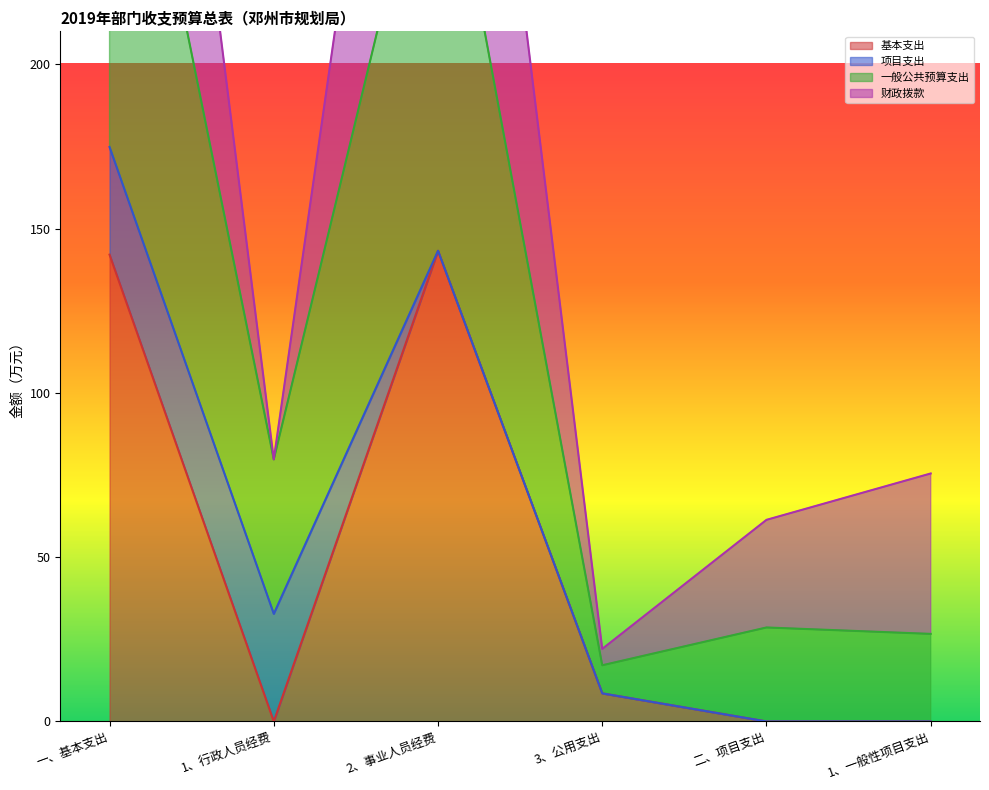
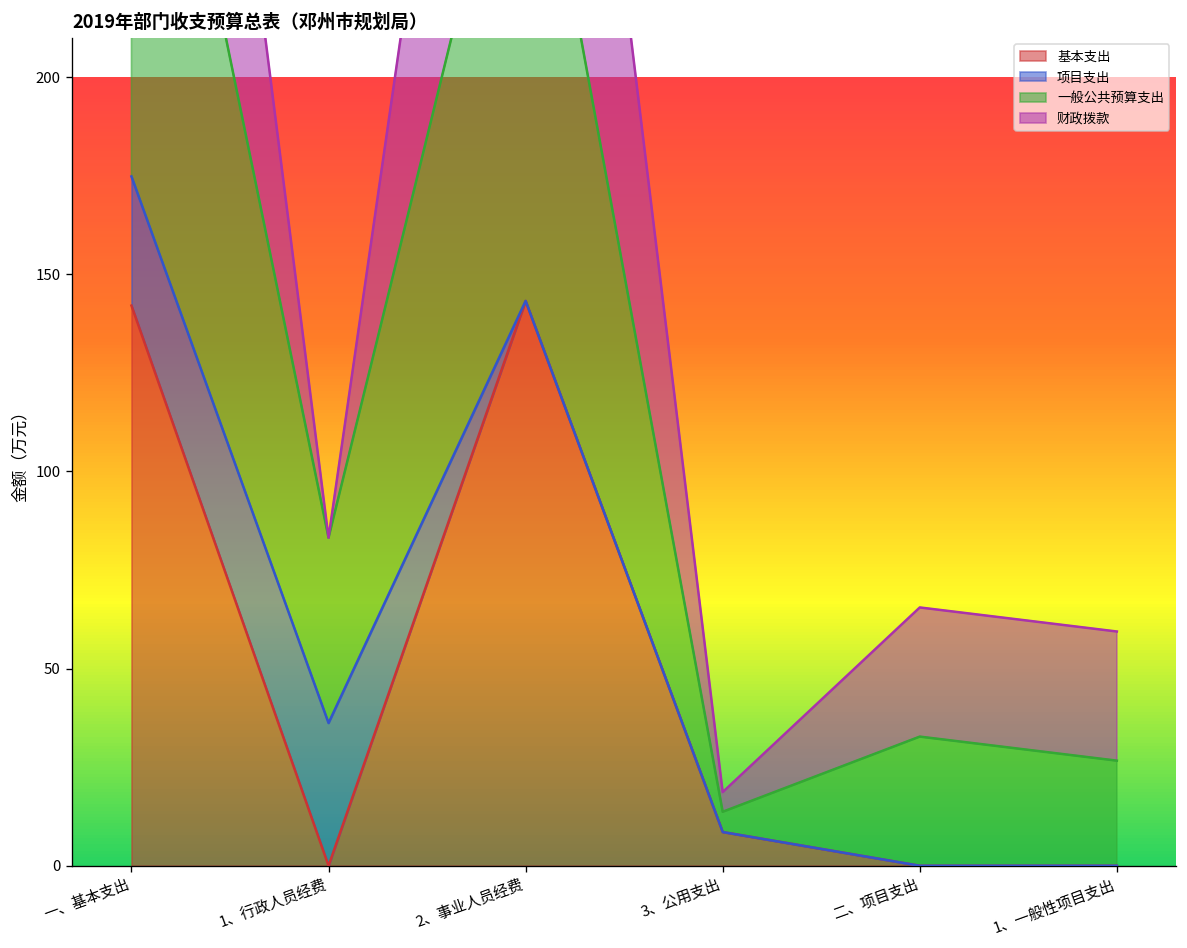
项目支出, 1、行政人员经费: 33 -> 36
一般公共预算支出, 3、公用支出: 9 -> 5
一般公共预算支出, 二、项目支出: 29 -> 33
财政拨款, 1、一般性项目支出: 49 -> 33
